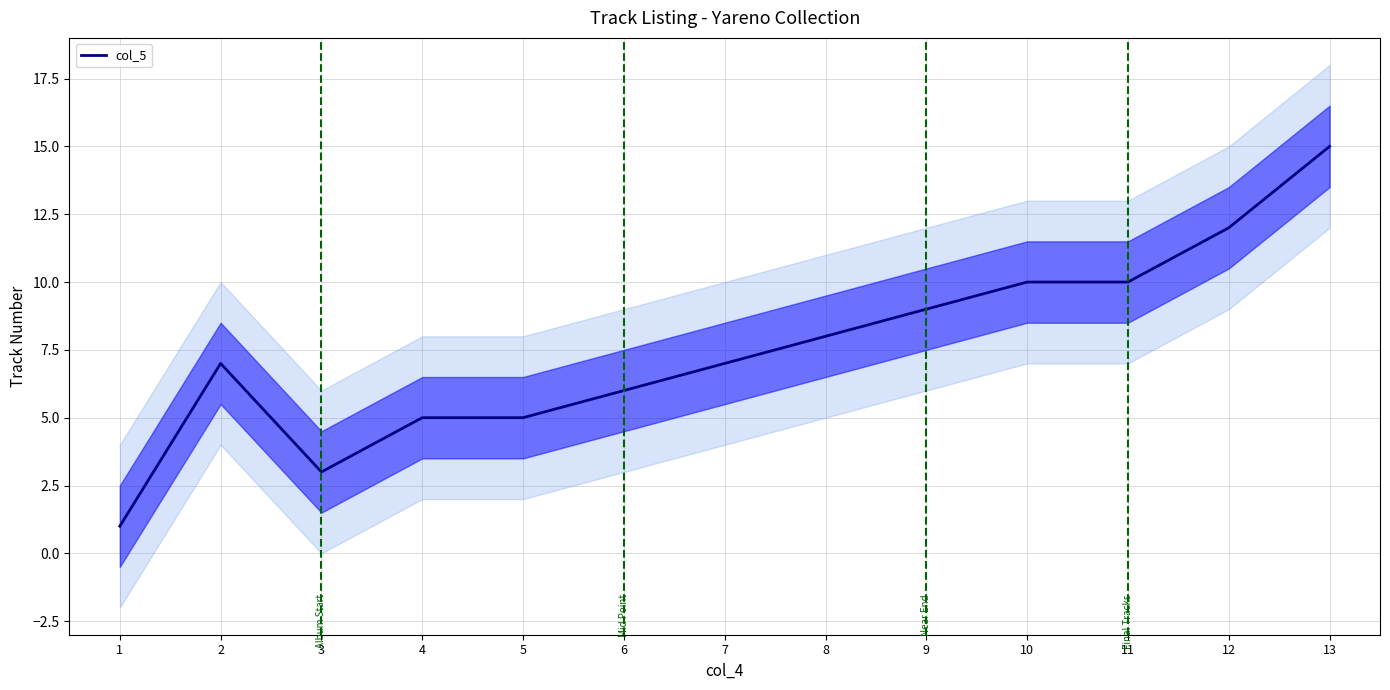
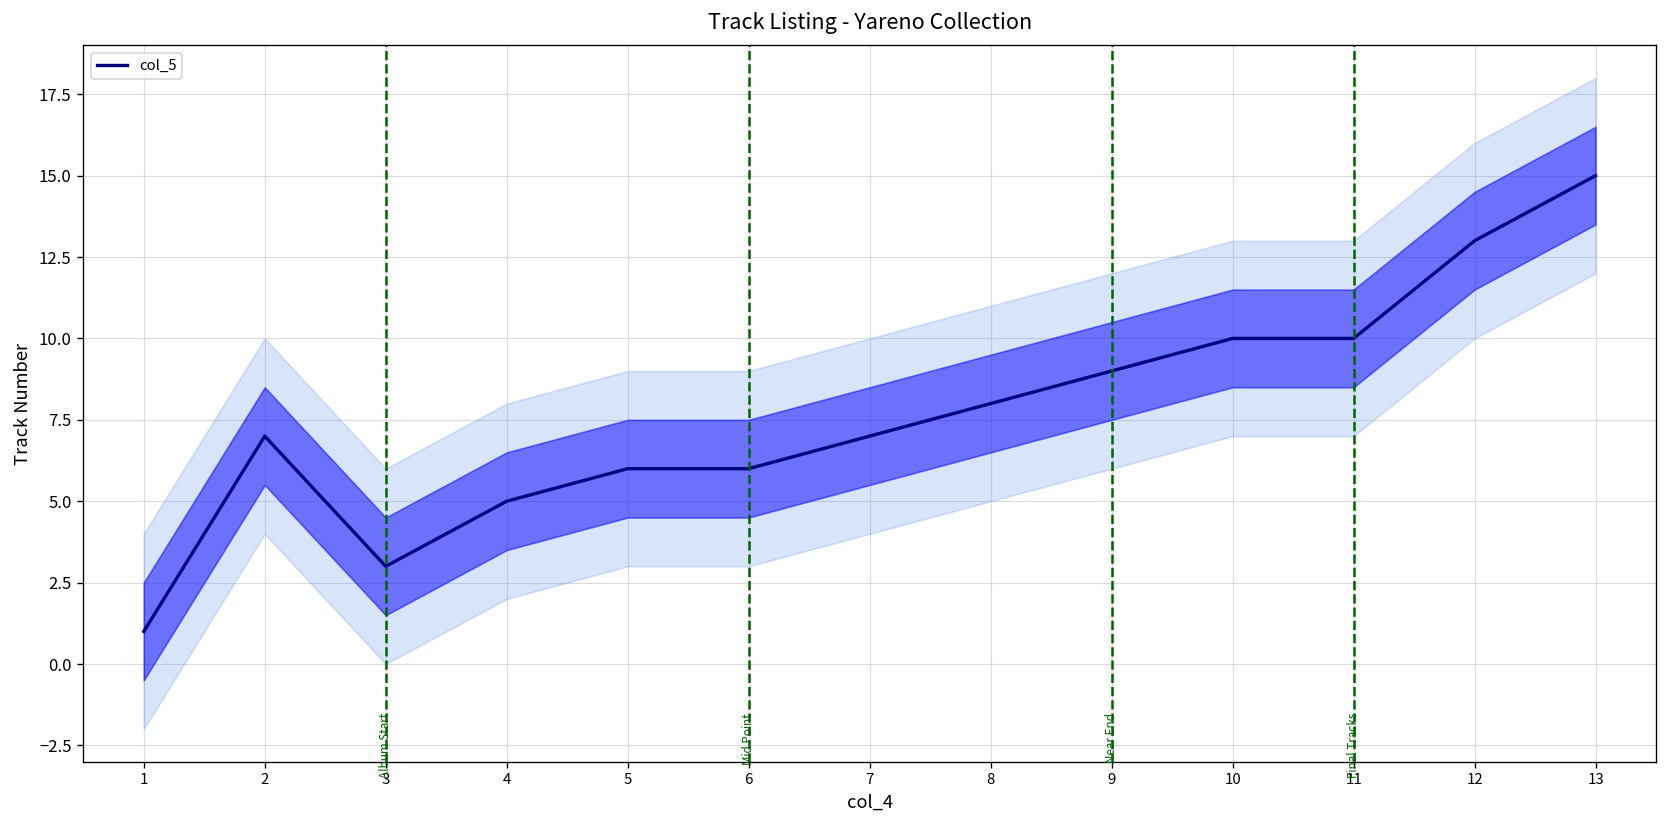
col_5, 5: 5 -> 6
col_5, 12: 12 -> 13
